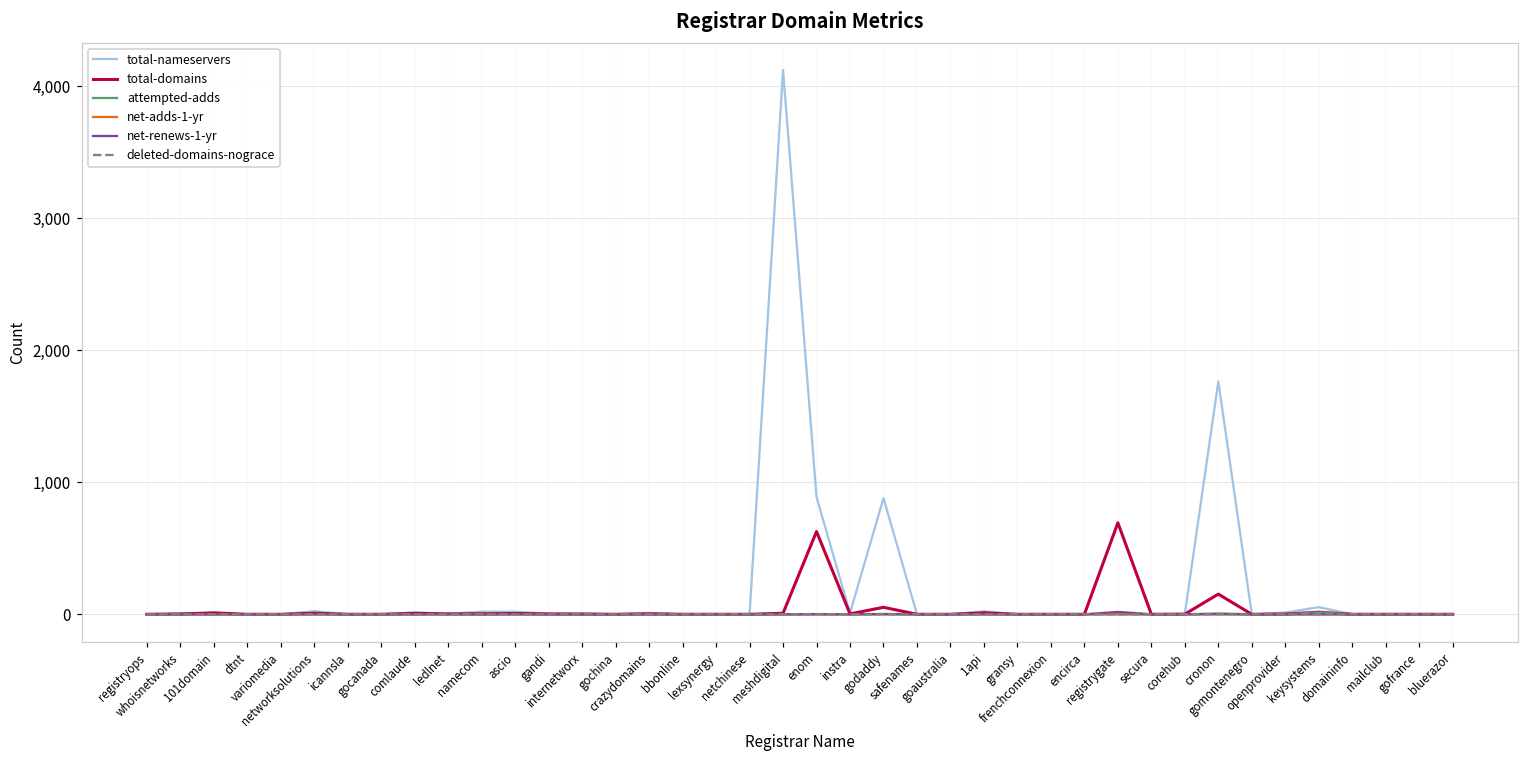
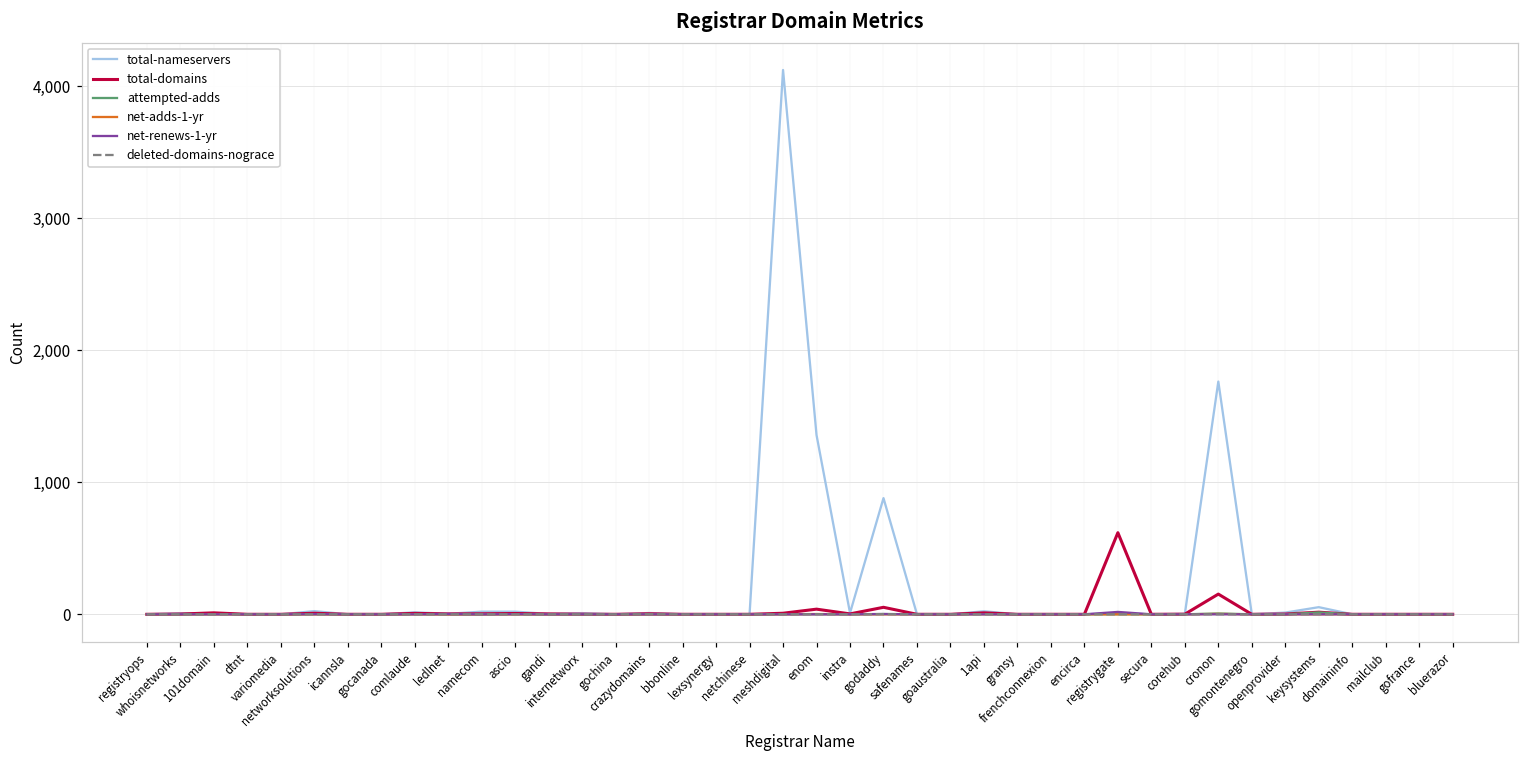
total-nameservers, enom: 890 -> 1,360
total-domains, enom: 630 -> 40
total-domains, registrygate: 690 -> 620
